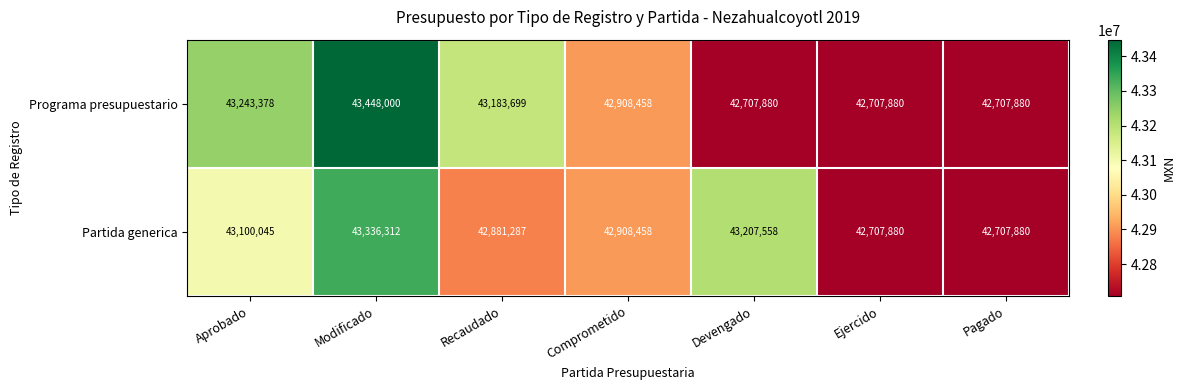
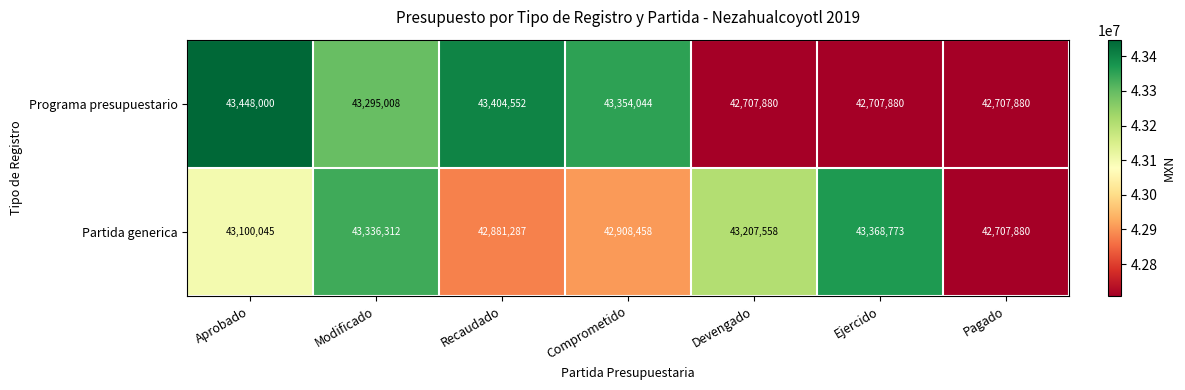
Programa presupuestario, Aprobado: 43,243,378 -> 43,448,000
Programa presupuestario, Modificado: 43,448,000 -> 43,295,008
Programa presupuestario, Recaudado: 43,183,699 -> 43,404,552
Programa presupuestario, Comprometido: 42,908,458 -> 43,354,044
Partida generica, Ejercido: 42,707,880 -> 43,368,773
